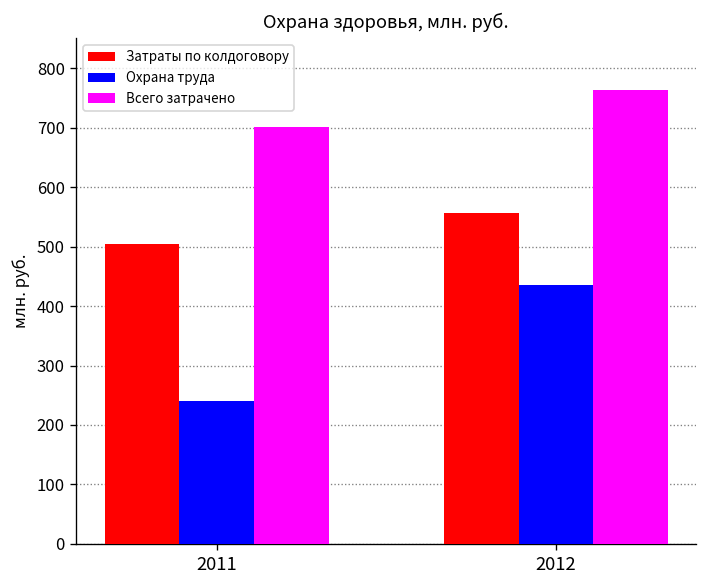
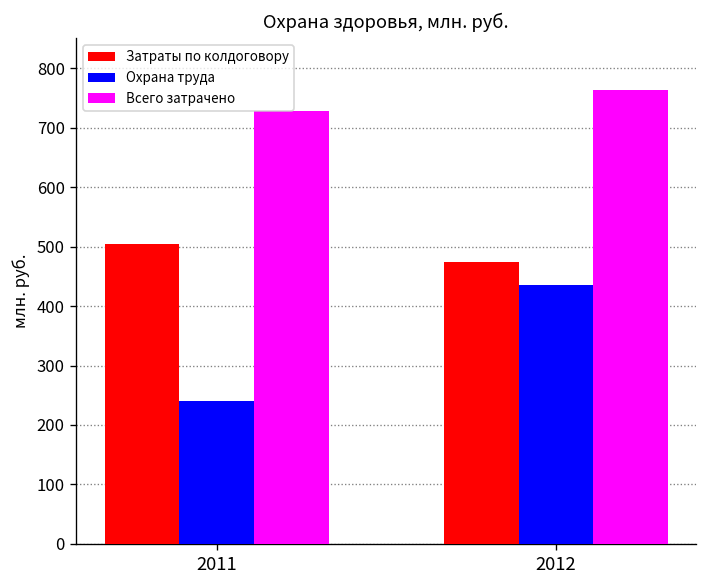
Всего затрачено, 2011: 700 -> 730
Затраты по колдоговору, 2012: 560 -> 470
